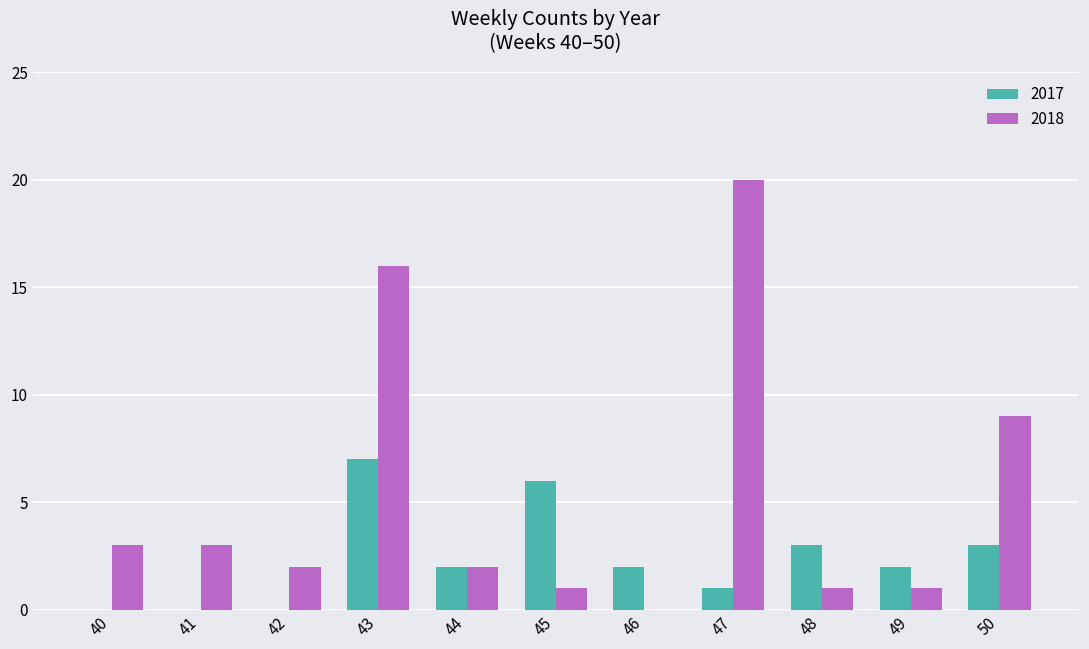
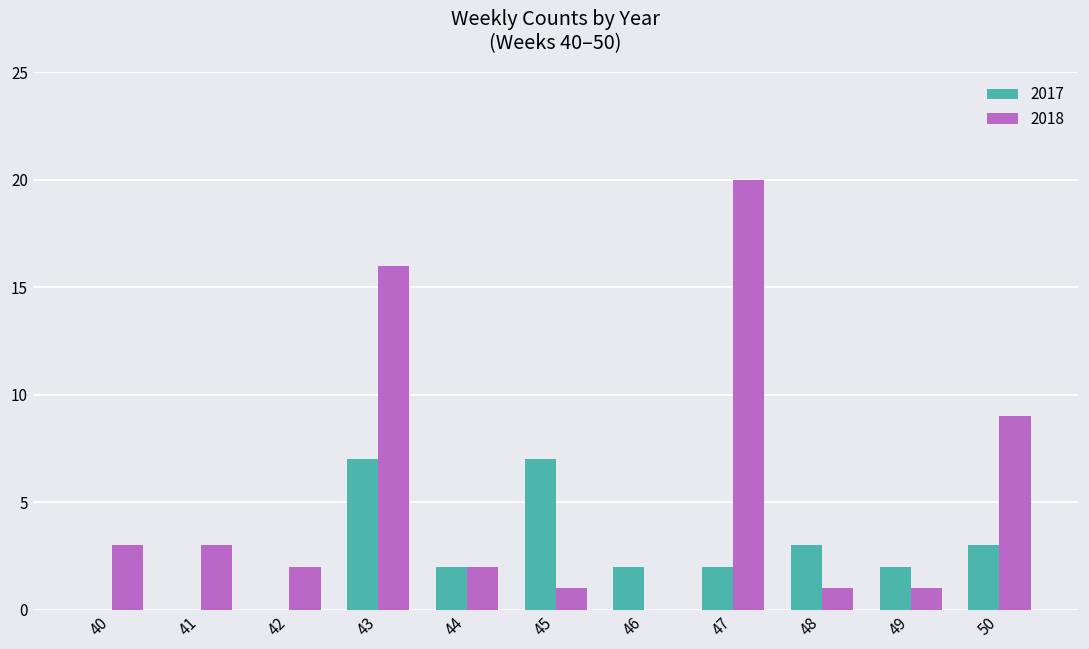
2017, 45: 6 -> 7
2017, 47: 1 -> 2
